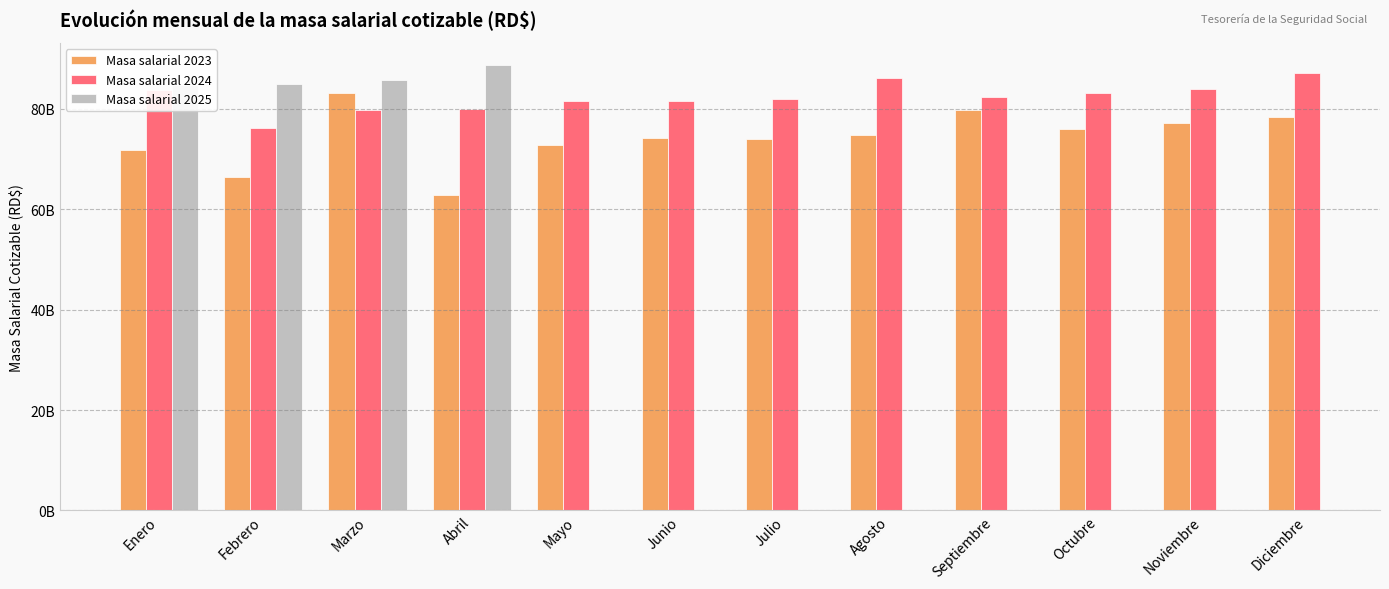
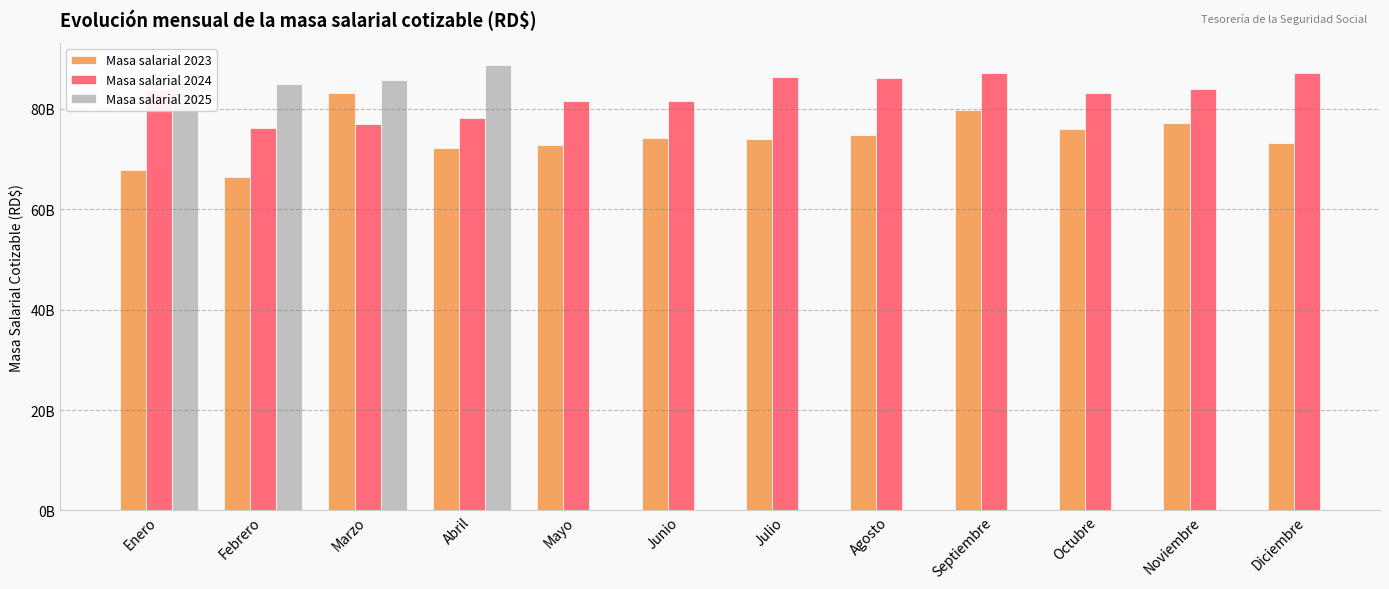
Masa salarial 2023, Enero: 72000000000 -> 68000000000
Masa salarial 2024, Marzo: 80000000000 -> 77000000000
Masa salarial 2023, Abril: 63000000000 -> 72000000000
Masa salarial 2024, Abril: 80000000000 -> 78000000000
Masa salarial 2024, Julio: 82000000000 -> 86000000000
Masa salarial 2024, Septiembre: 82000000000 -> 87000000000
Masa salarial 2023, Diciembre: 78000000000 -> 73000000000
